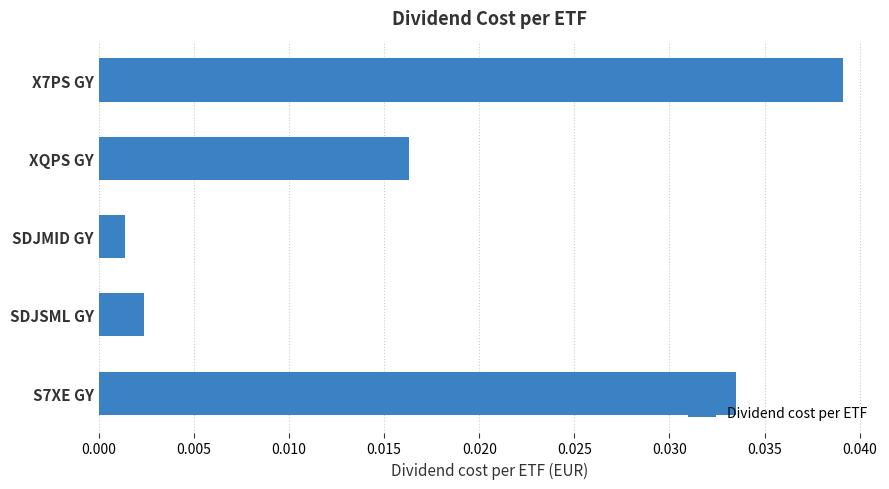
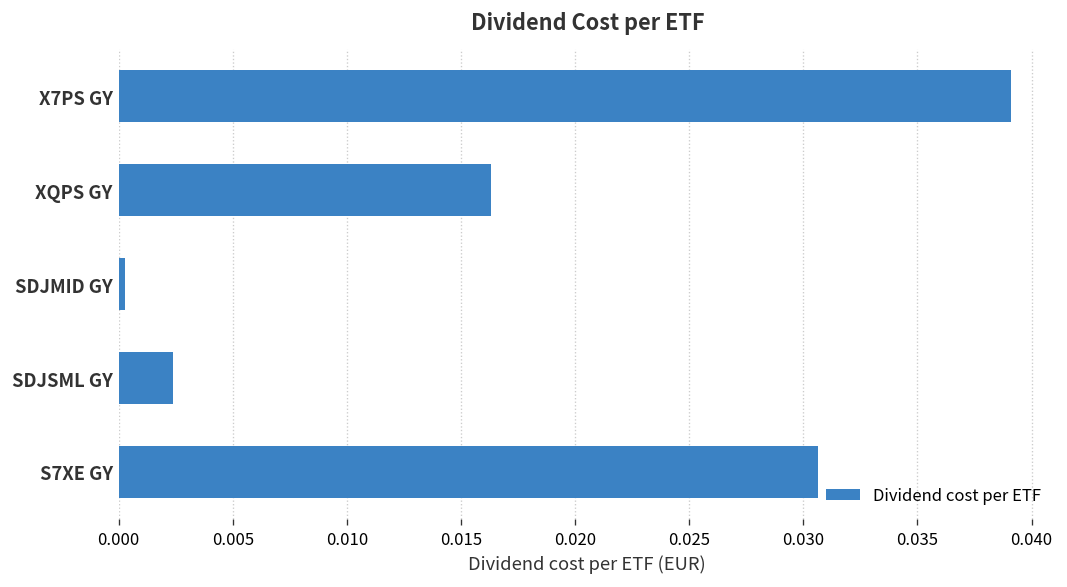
SDJMID GY: 0.0014 -> 0.0003
S7XE GY: 0.0335 -> 0.0306
